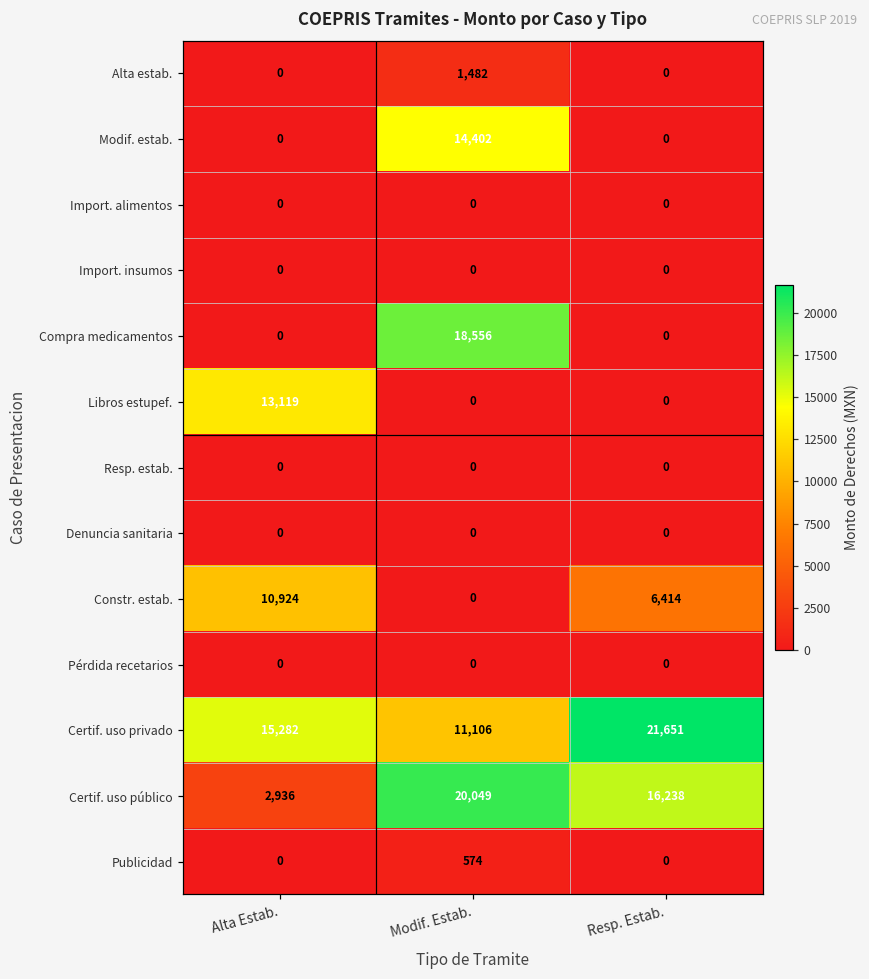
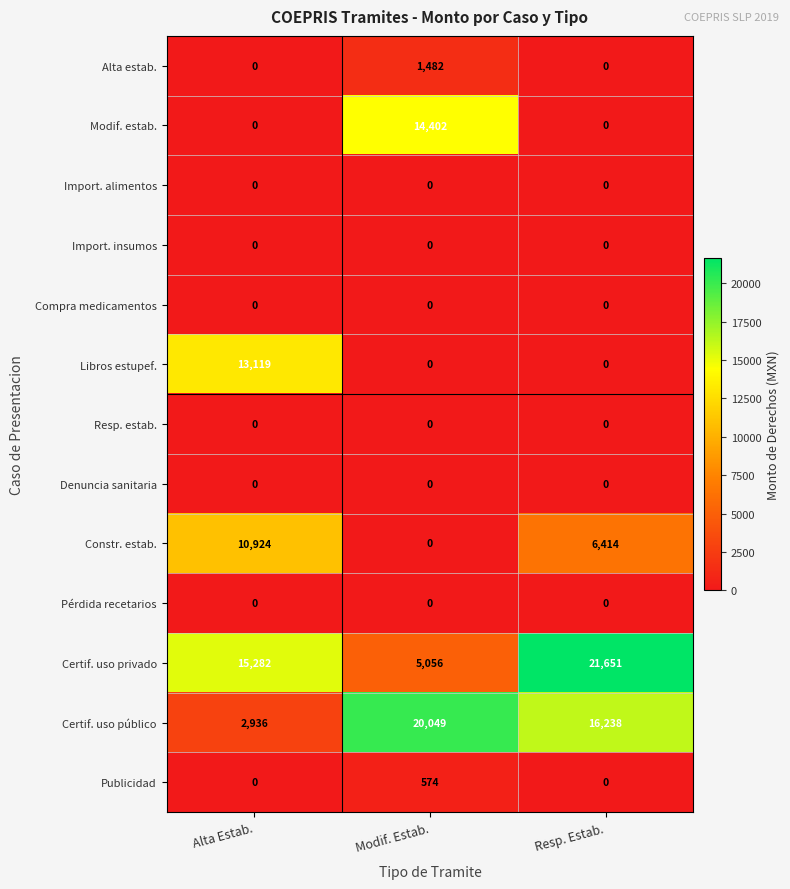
Compra medicamentos, Modif. Estab.: 18,556 -> 0
Certif. uso privado, Modif. Estab.: 11,106 -> 5,056
